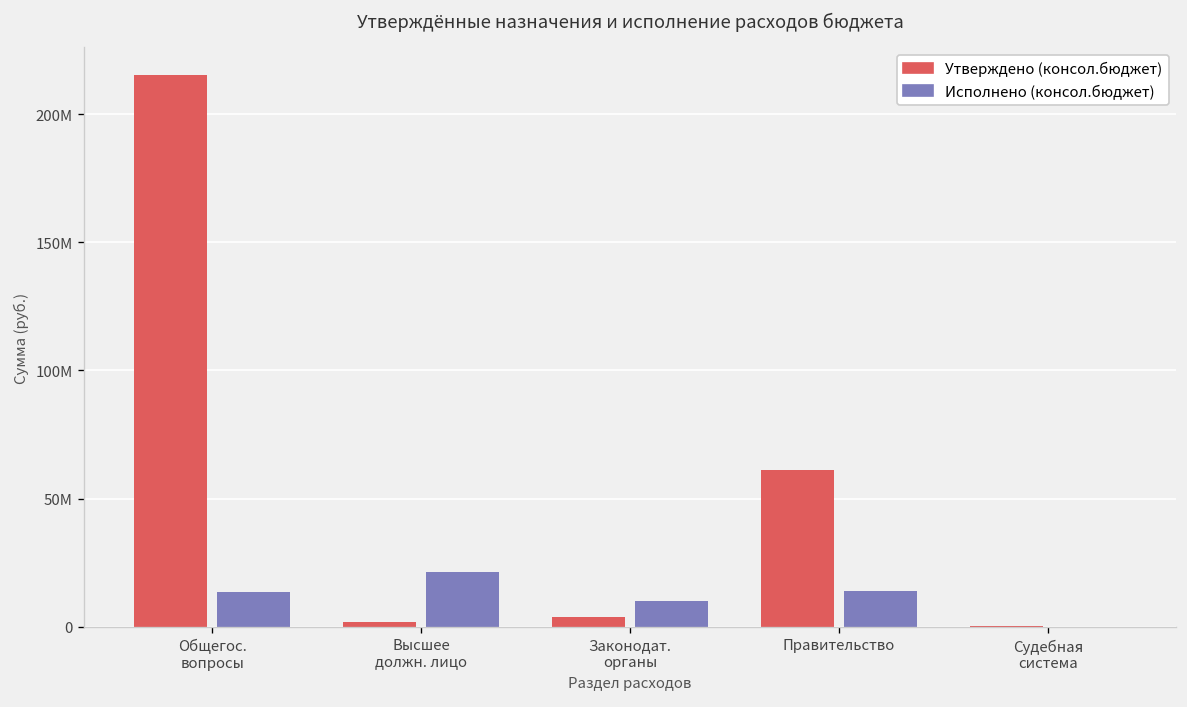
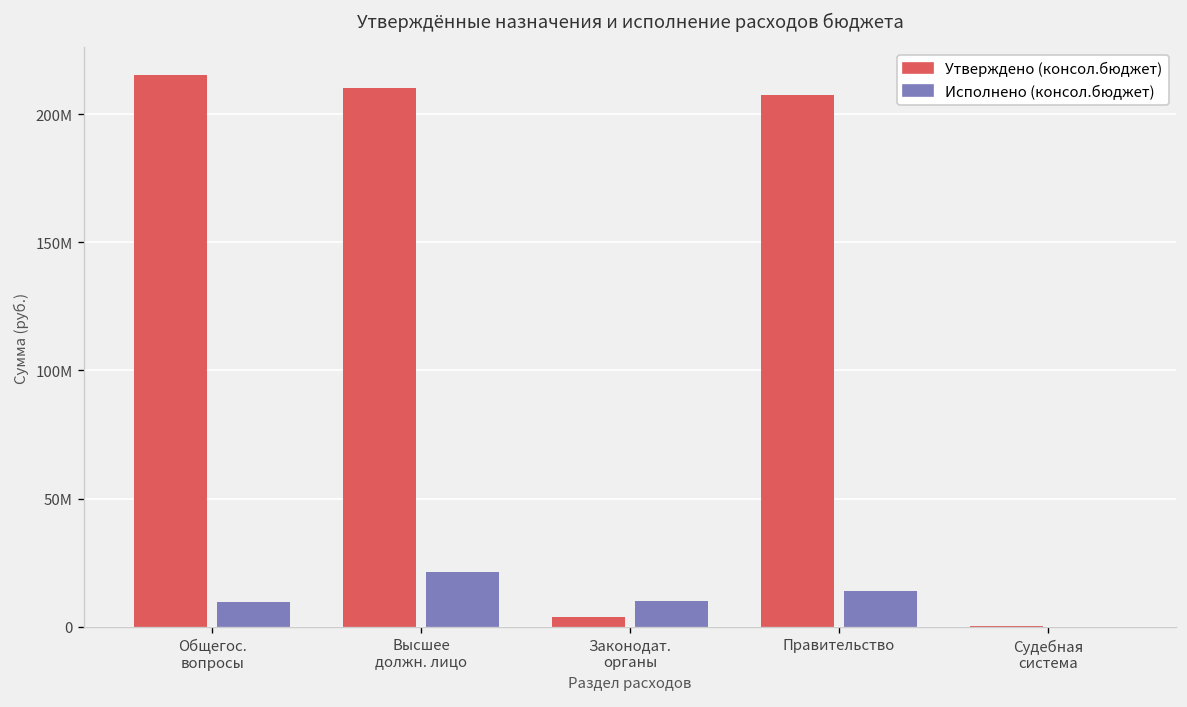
Исполнено (консол.бюджет), Общегос. вопросы: 13000000 -> 10000000
Утверждено (консол.бюджет), Высшее должн. лицо: 2000000 -> 210000000
Утверждено (консол.бюджет), Правительство: 61000000 -> 207000000
